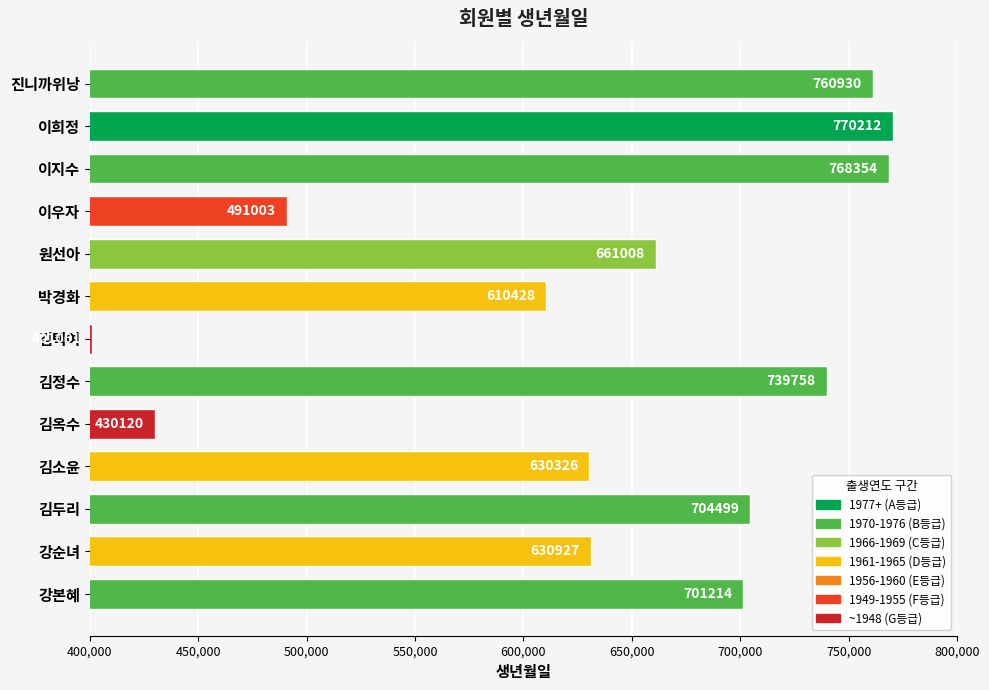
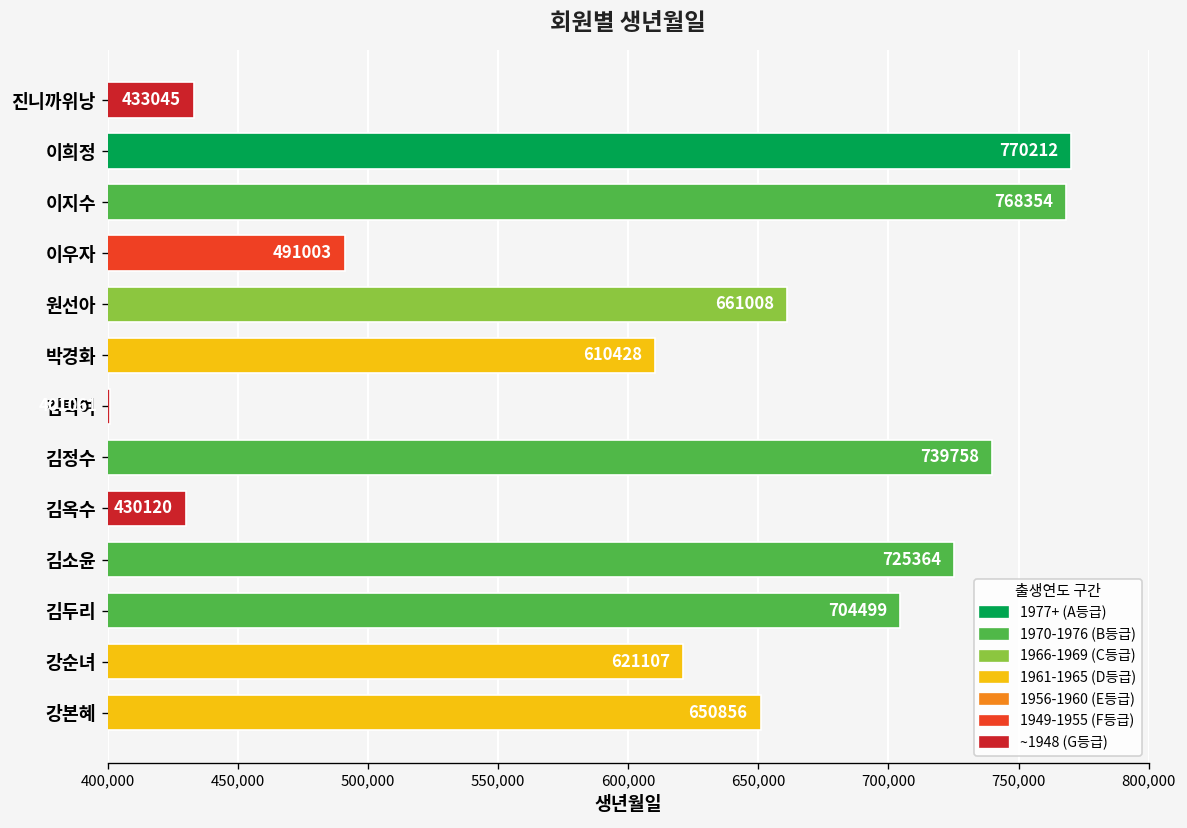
진니까위낭: 760930 -> 433045
김소윤: 630326 -> 725364
강순녀: 630927 -> 621107
강본혜: 701214 -> 650856
